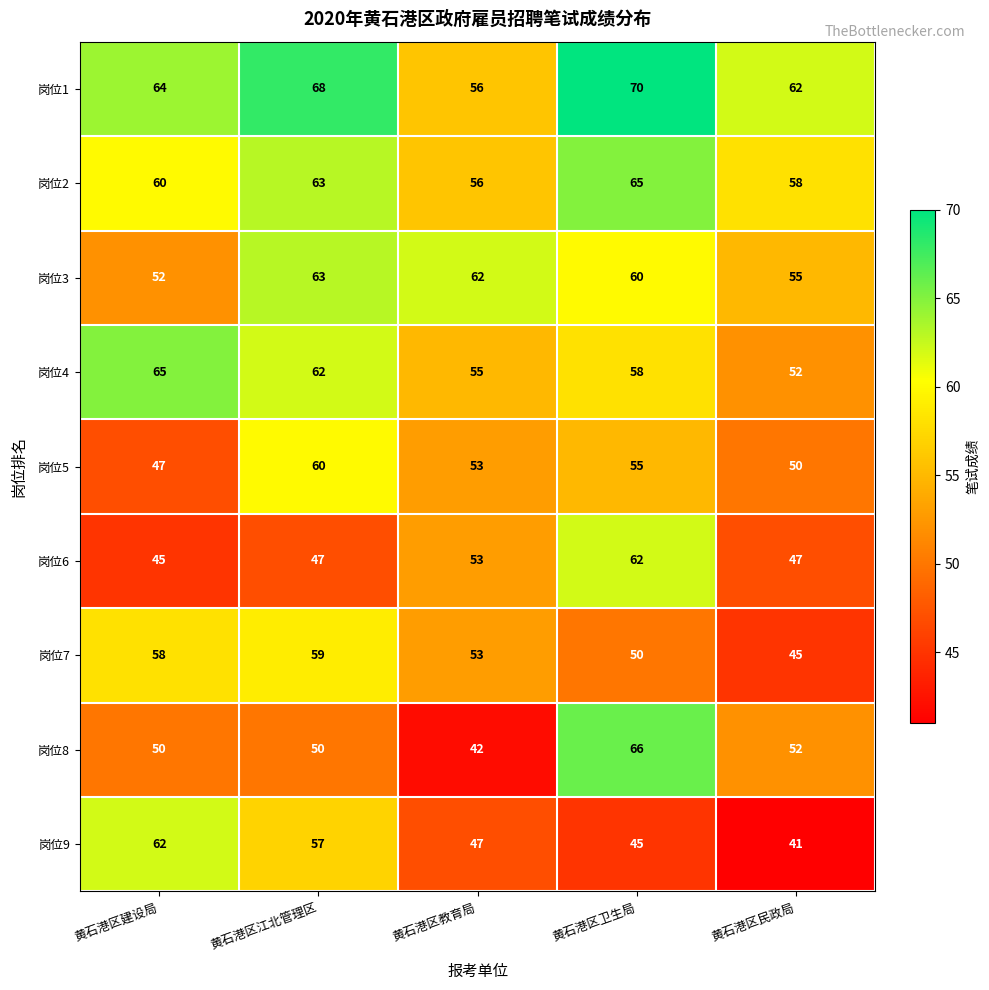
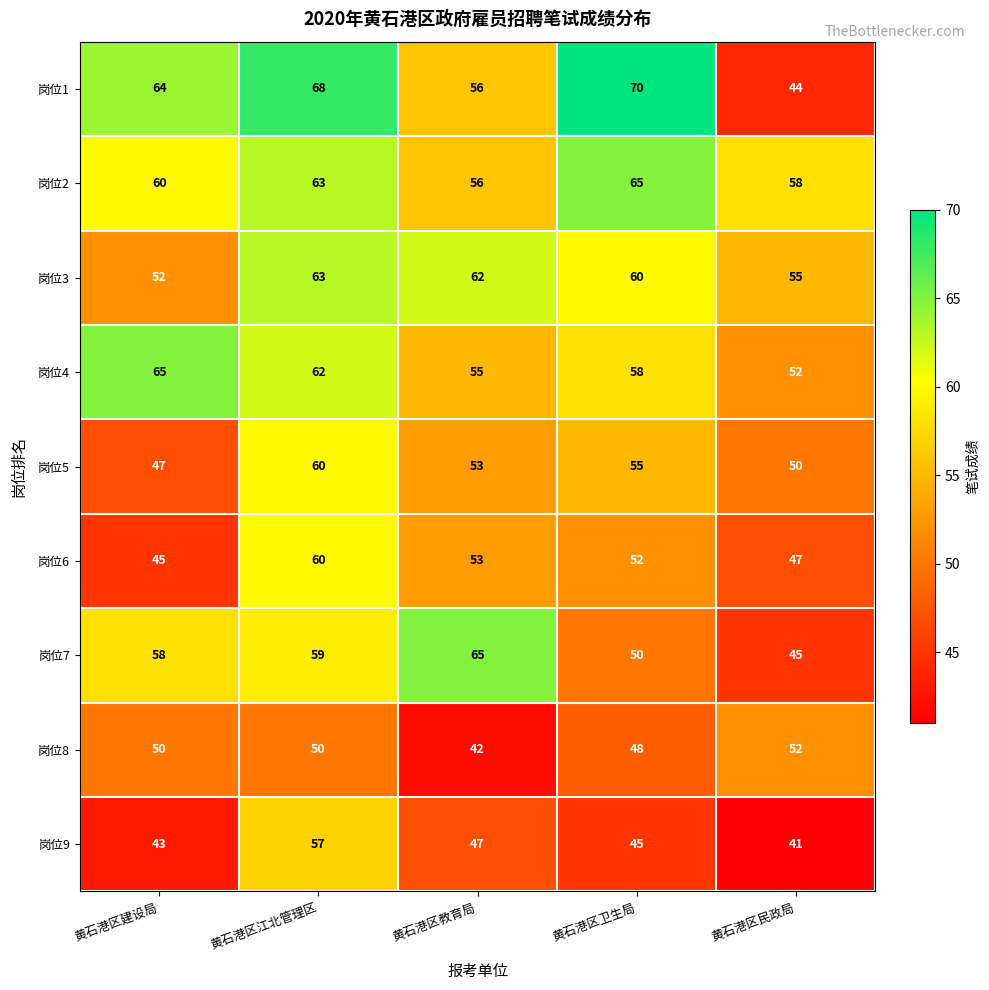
岗位1, 黄石港区民政局: 62 -> 44
岗位6, 黄石港区江北管理区: 47 -> 60
岗位6, 黄石港区卫生局: 62 -> 52
岗位7, 黄石港区教育局: 53 -> 65
岗位8, 黄石港区卫生局: 66 -> 48
岗位9, 黄石港区建设局: 62 -> 43
